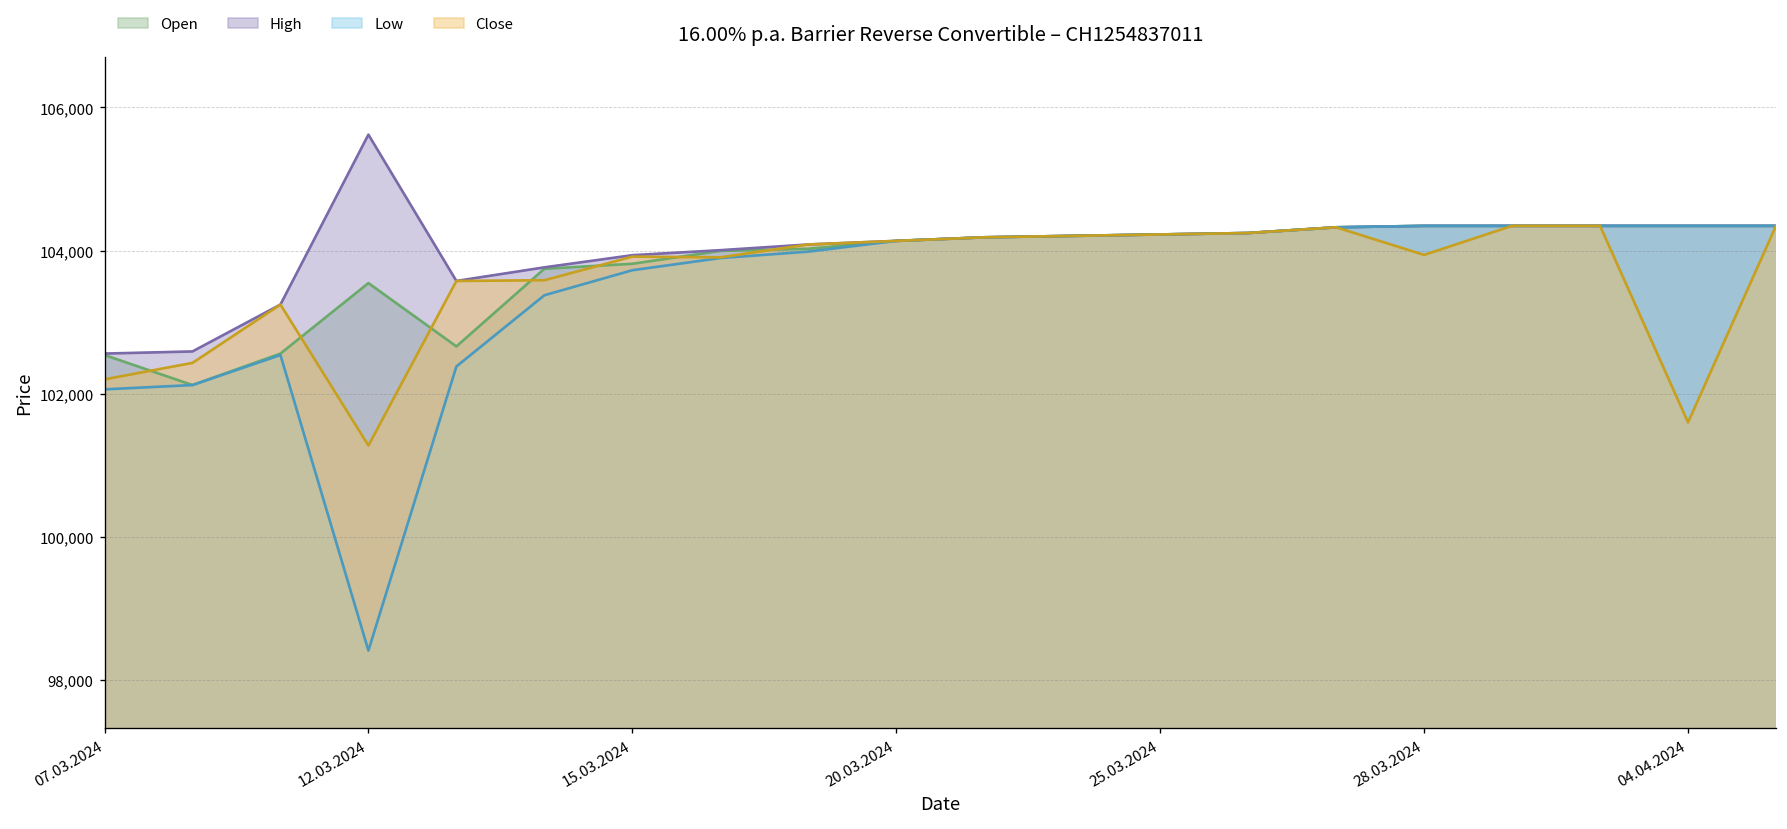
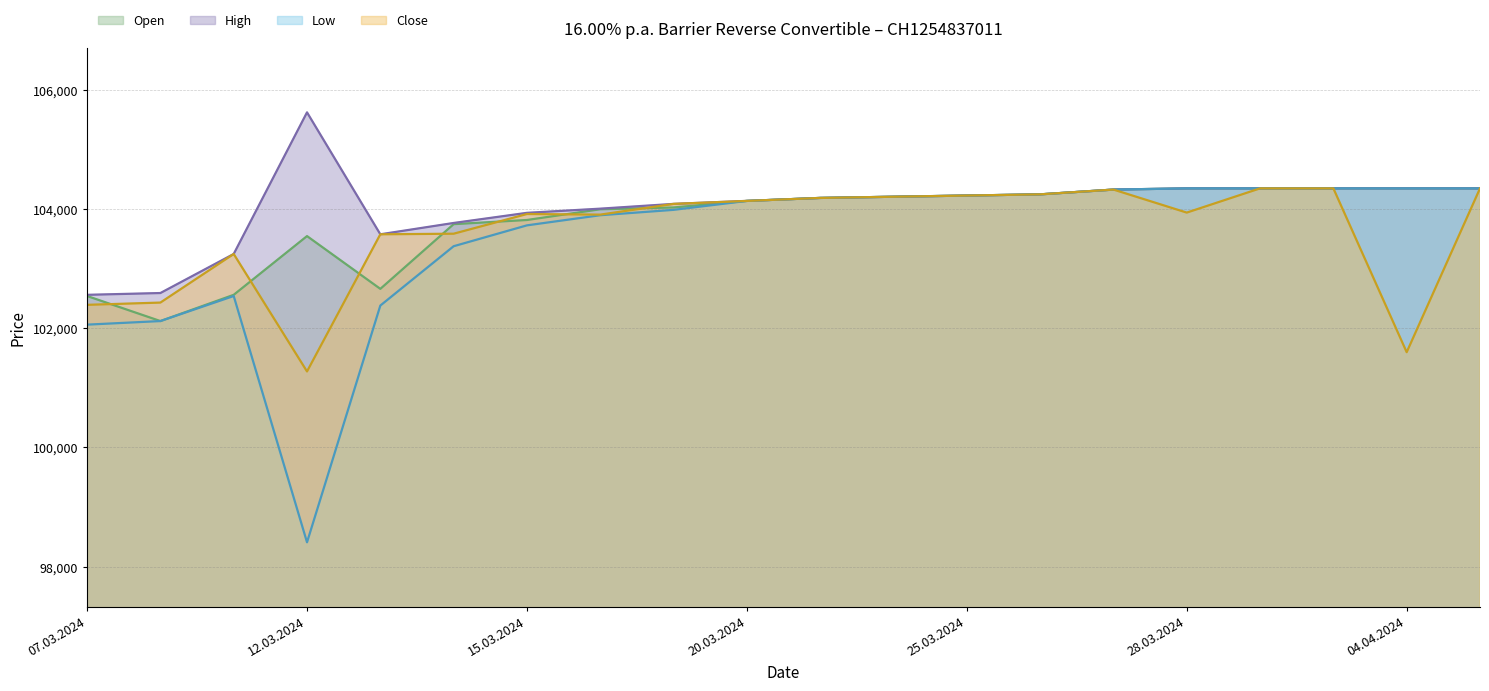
Close, 07.03.2024: 102,200 -> 102,400
